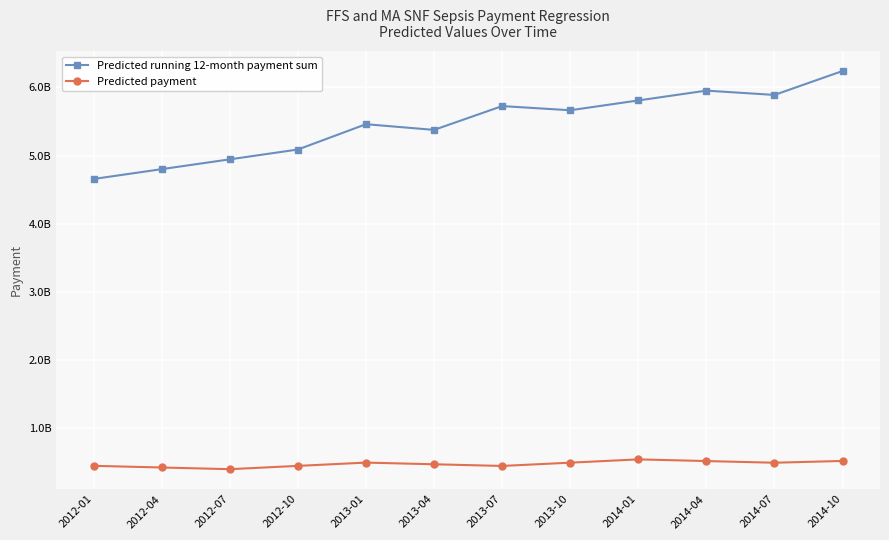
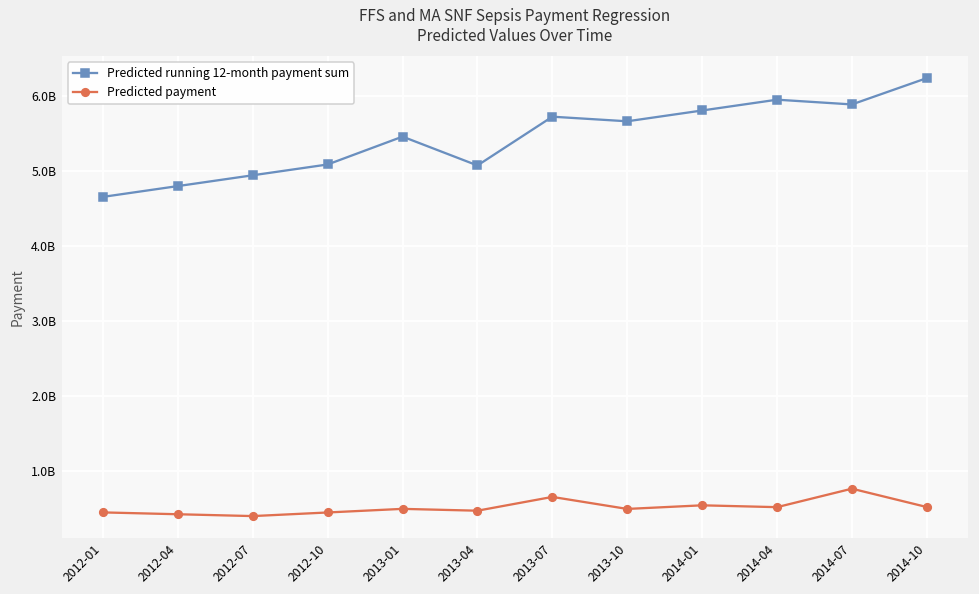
Predicted running 12-month payment sum, 2013-04: 5400000000 -> 5100000000
Predicted payment, 2013-07: 400000000 -> 700000000
Predicted payment, 2014-07: 500000000 -> 800000000
